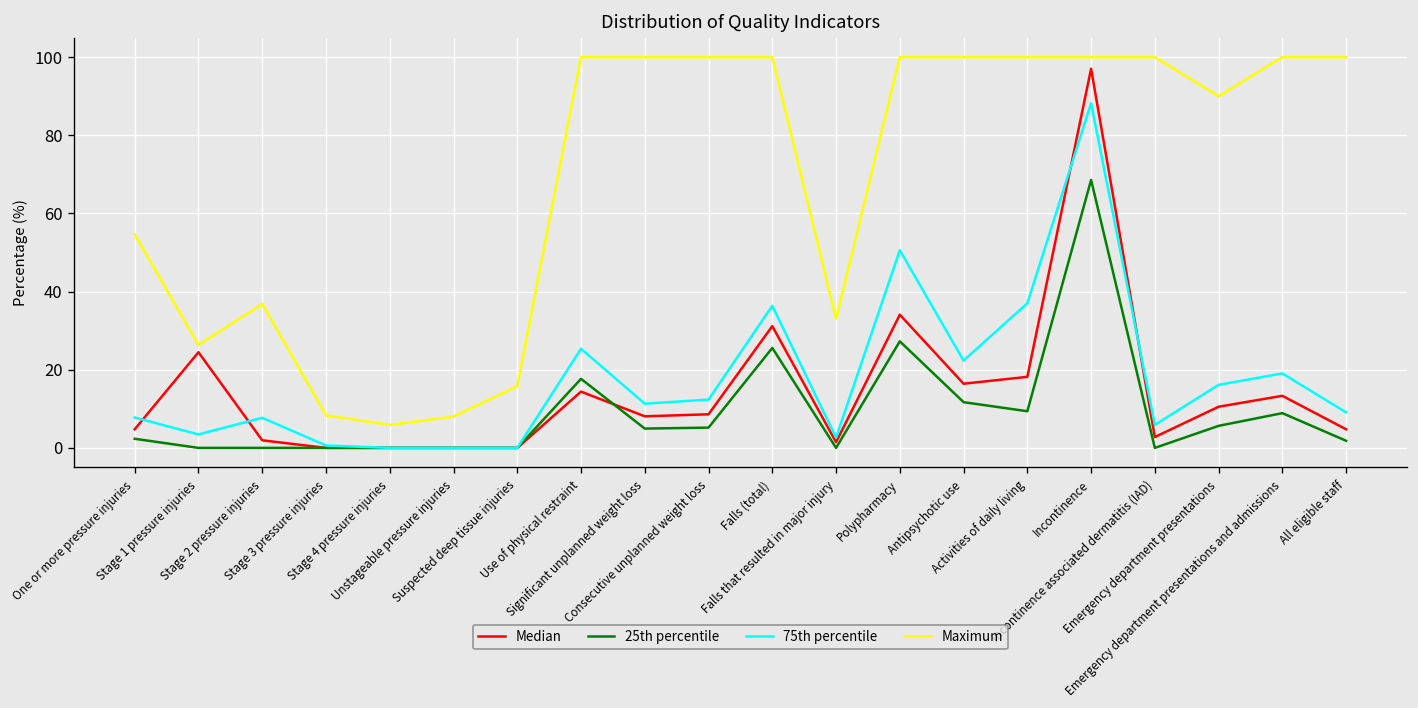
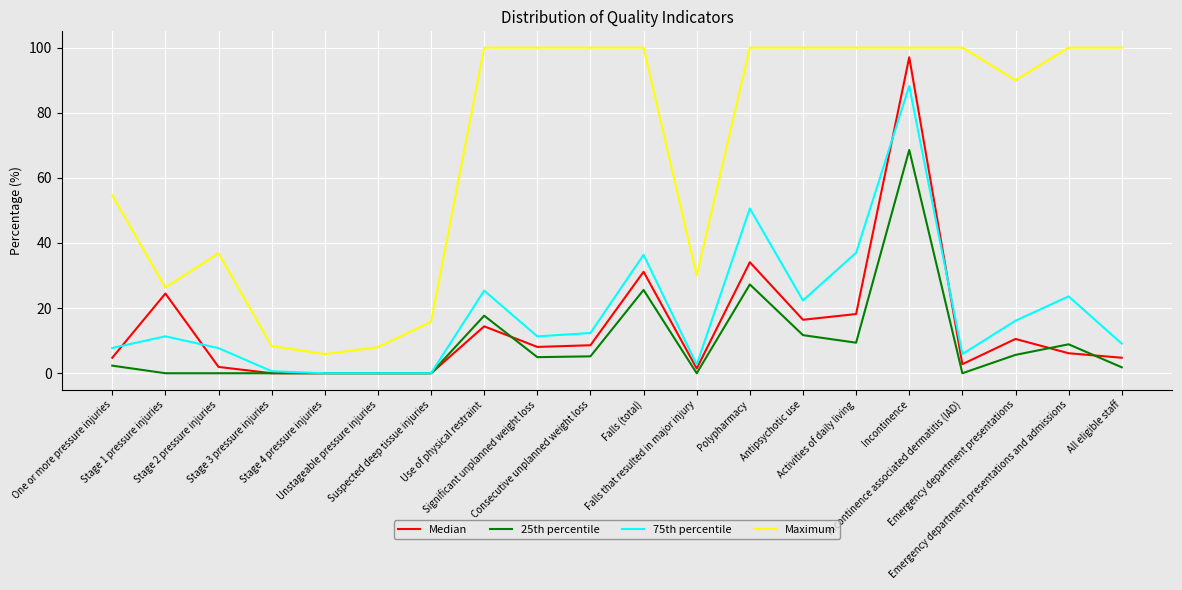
75th percentile, Stage 1 pressure injuries: 3 -> 11
Maximum, Falls that resulted in major injury: 33 -> 30
Median, Emergency department presentations and admissions: 13 -> 6
75th percentile, Emergency department presentations and admissions: 19 -> 24
